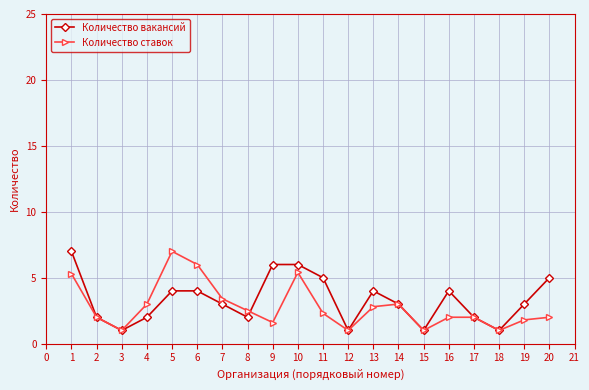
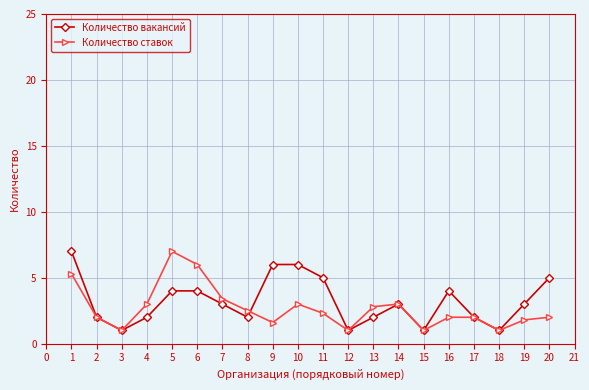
Количество ставок, 10: 5.4 -> 3.0
Количество вакансий, 13: 4 -> 2
